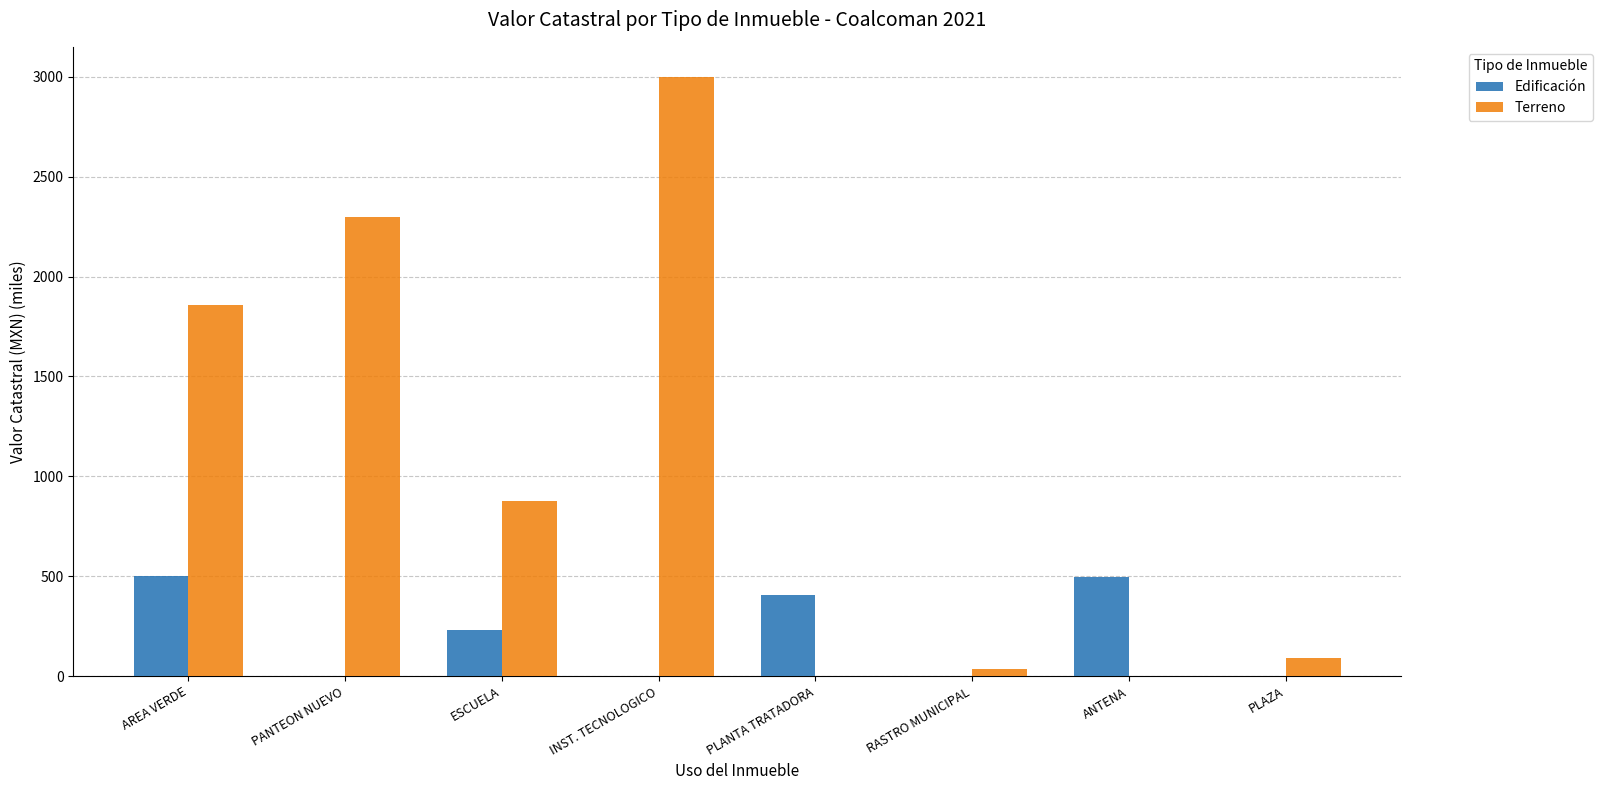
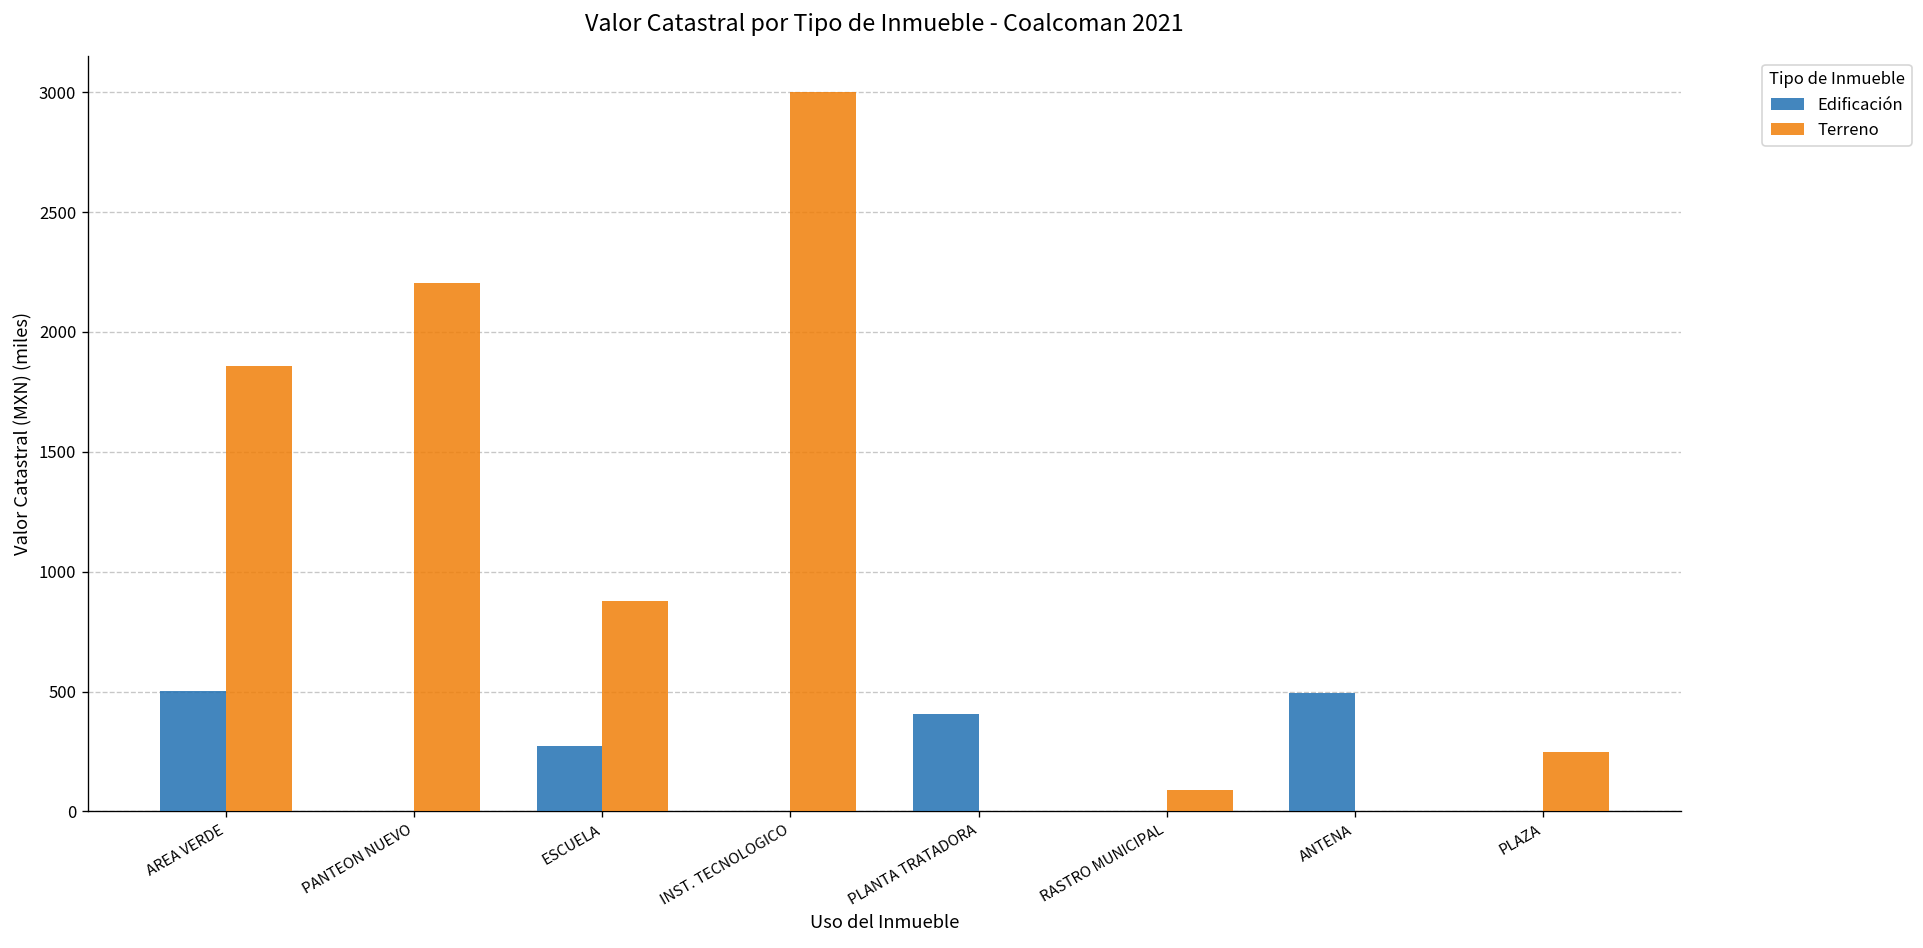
Terreno, PANTEON NUEVO: 2300 -> 2200
Edificación, ESCUELA: 230 -> 270
Terreno, RASTRO MUNICIPAL: 30 -> 90
Terreno, PLAZA: 90 -> 250
